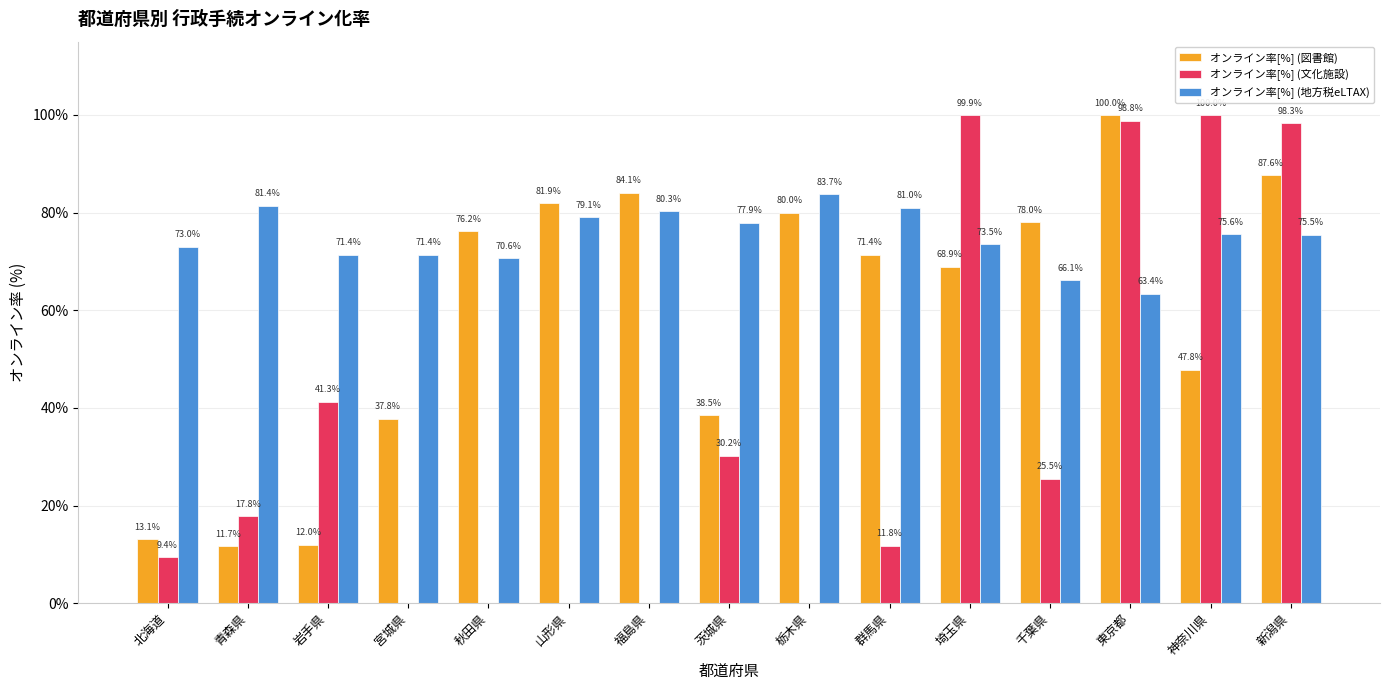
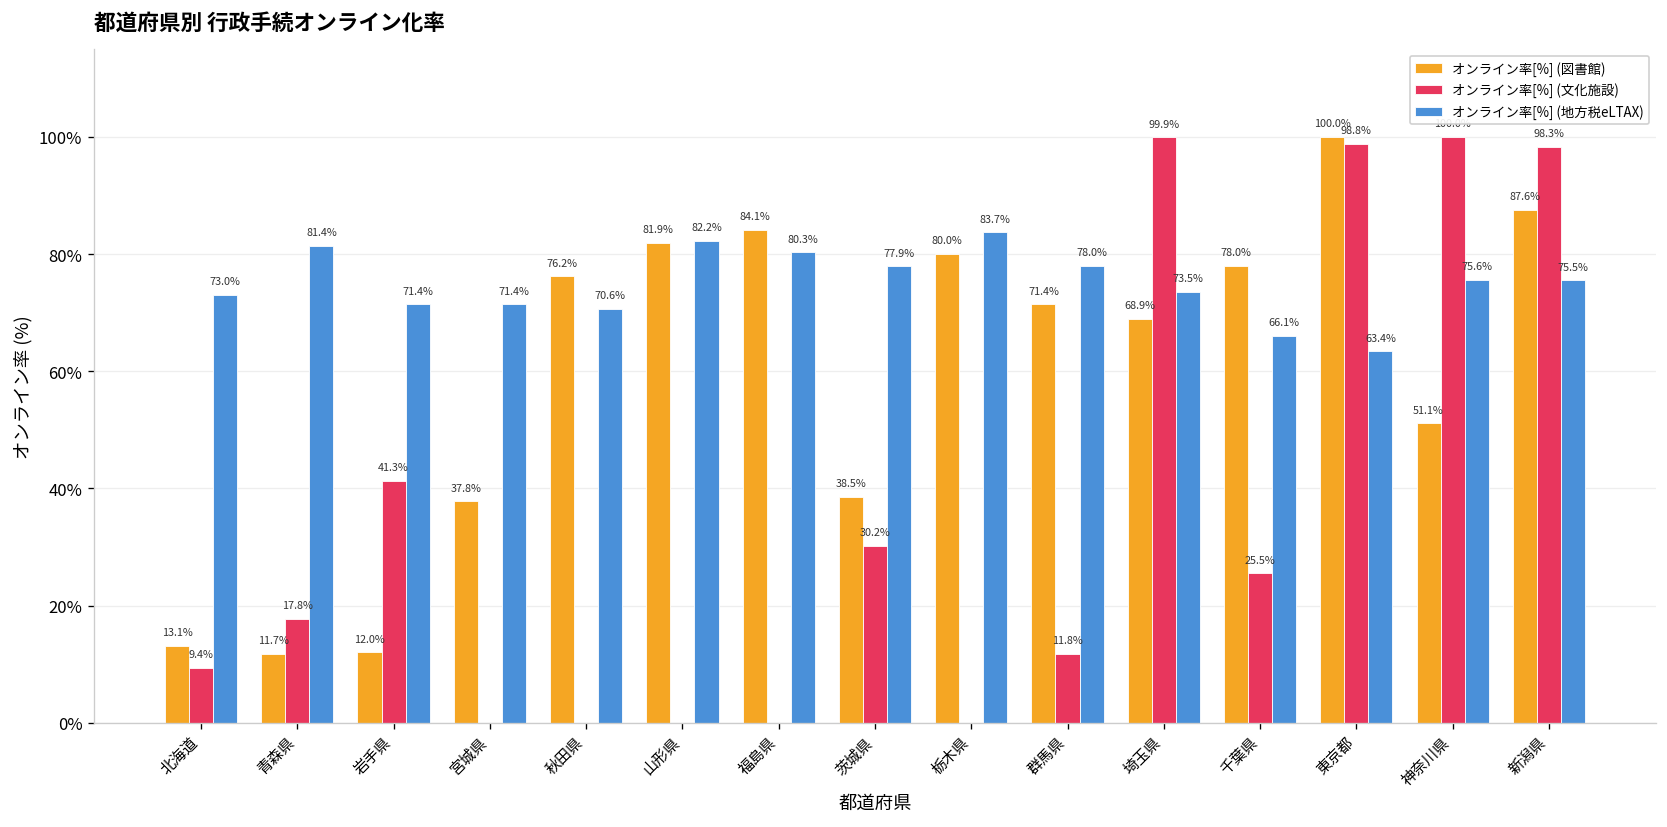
オンライン率[%] (地方税eLTAX), 山形県: 79.1% -> 82.2%
オンライン率[%] (地方税eLTAX), 群馬県: 81.0% -> 78.0%
オンライン率[%] (図書館), 神奈川県: 47.8% -> 51.1%
